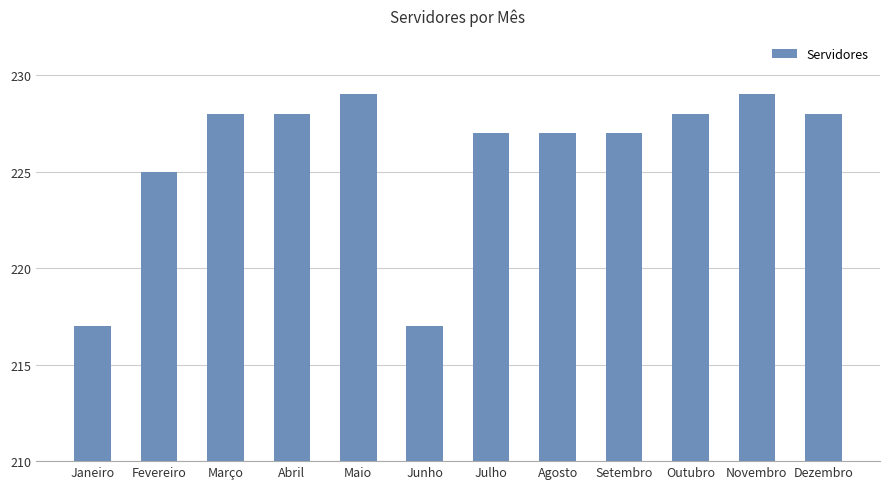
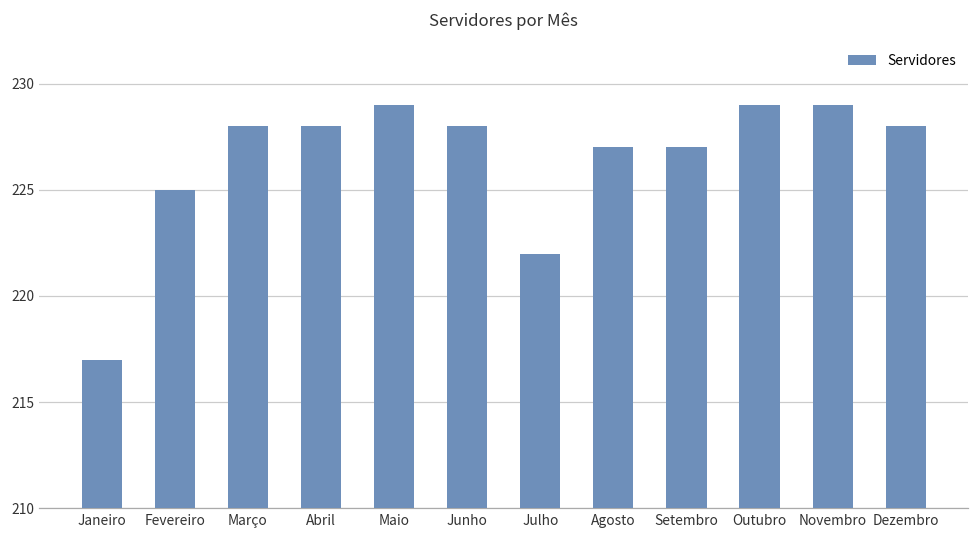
Junho: 217 -> 228
Julho: 227 -> 222
Outubro: 228 -> 229
